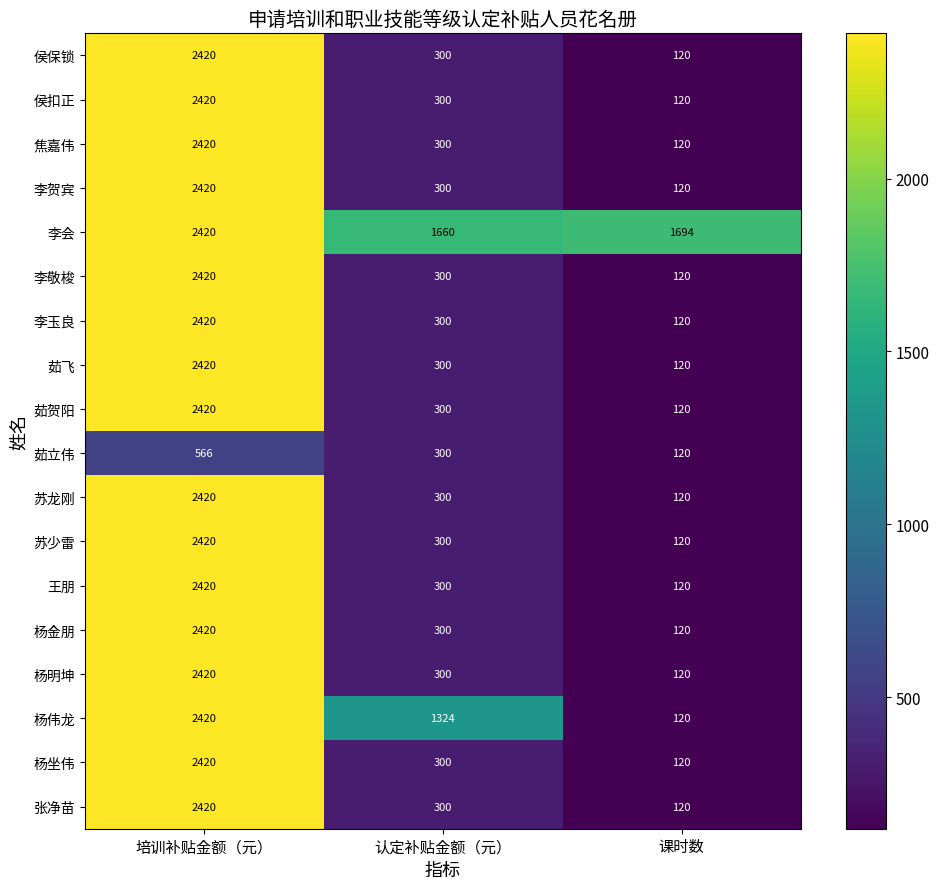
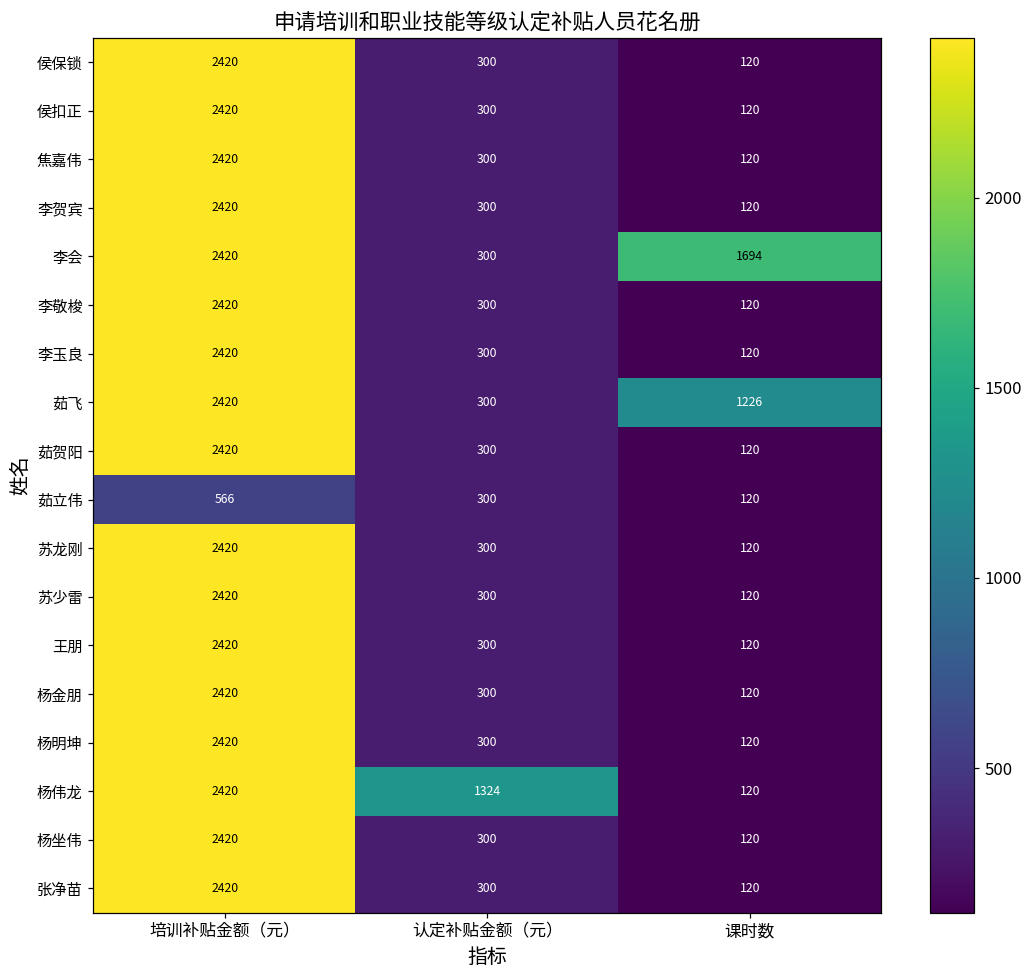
李会, 认定补贴金额（元）: 1660 -> 300
茹飞, 课时数: 120 -> 1226
